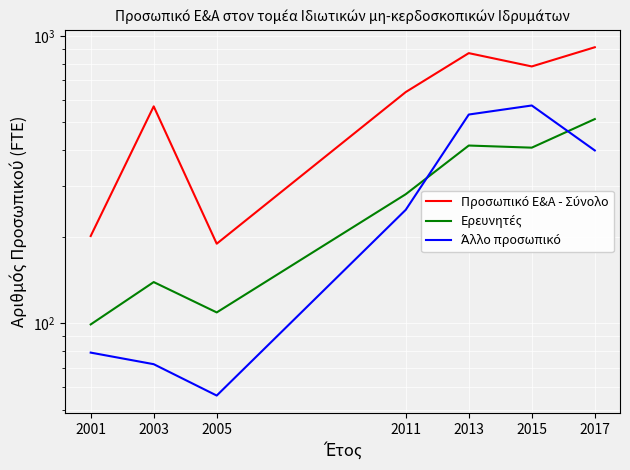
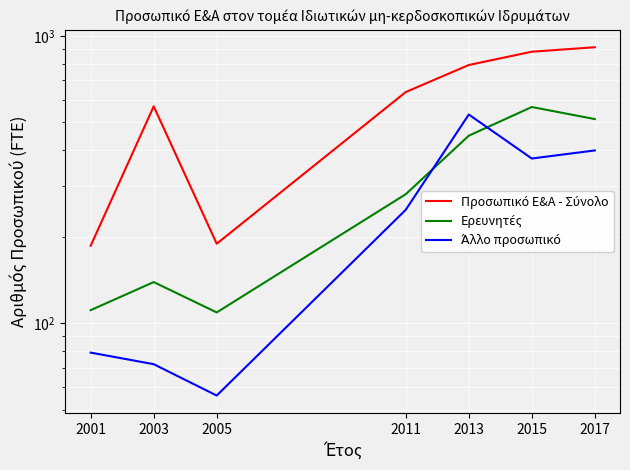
Προσωπικό Ε&Α - Σύνολο, 2001: 200 -> 190
Ερευνητές, 2001: 99 -> 111
Προσωπικό Ε&Α - Σύνολο, 2013: 870 -> 790
Ερευνητές, 2013: 420 -> 450
Προσωπικό Ε&Α - Σύνολο, 2015: 780 -> 880
Ερευνητές, 2015: 410 -> 570
Άλλο προσωπικό, 2015: 570 -> 370
